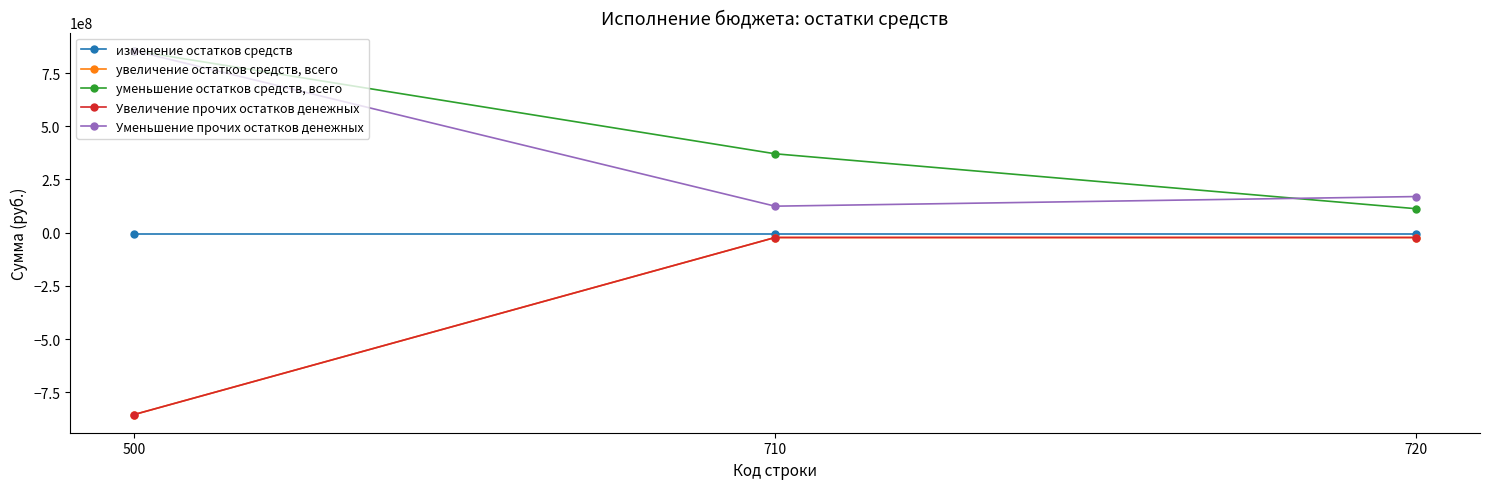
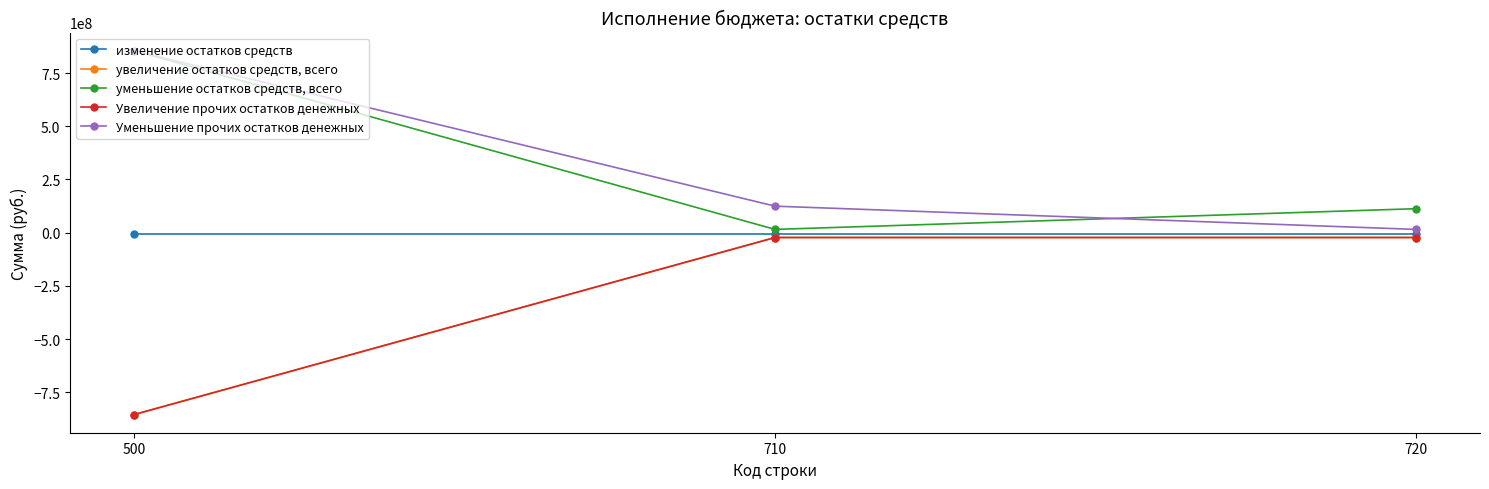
уменьшение остатков средств, всего, 710: 370000000 -> 20000000
Уменьшение прочих остатков денежных, 720: 170000000 -> 20000000
